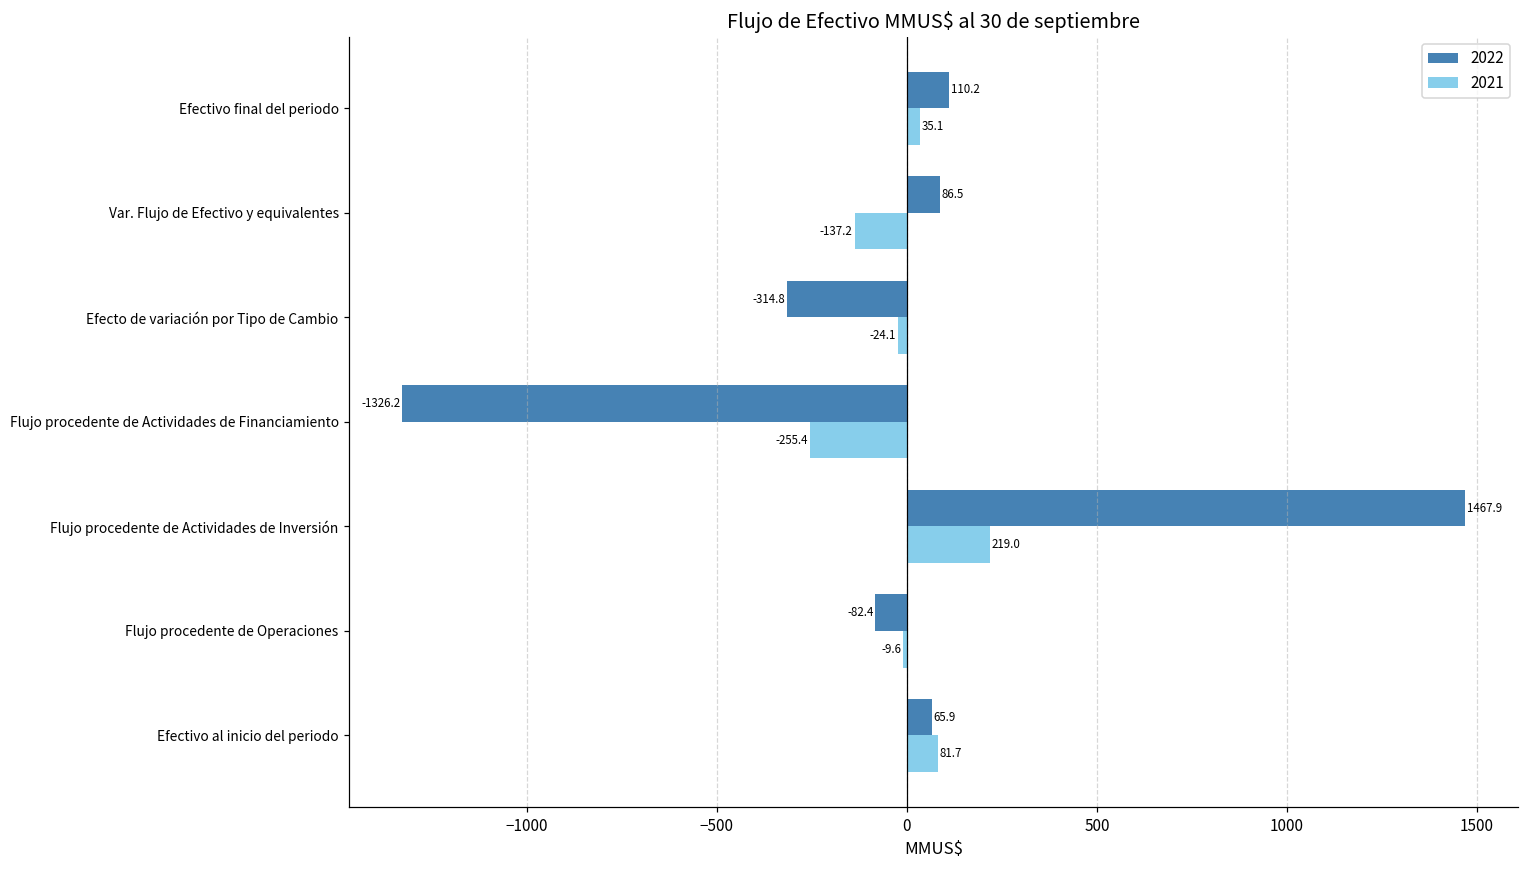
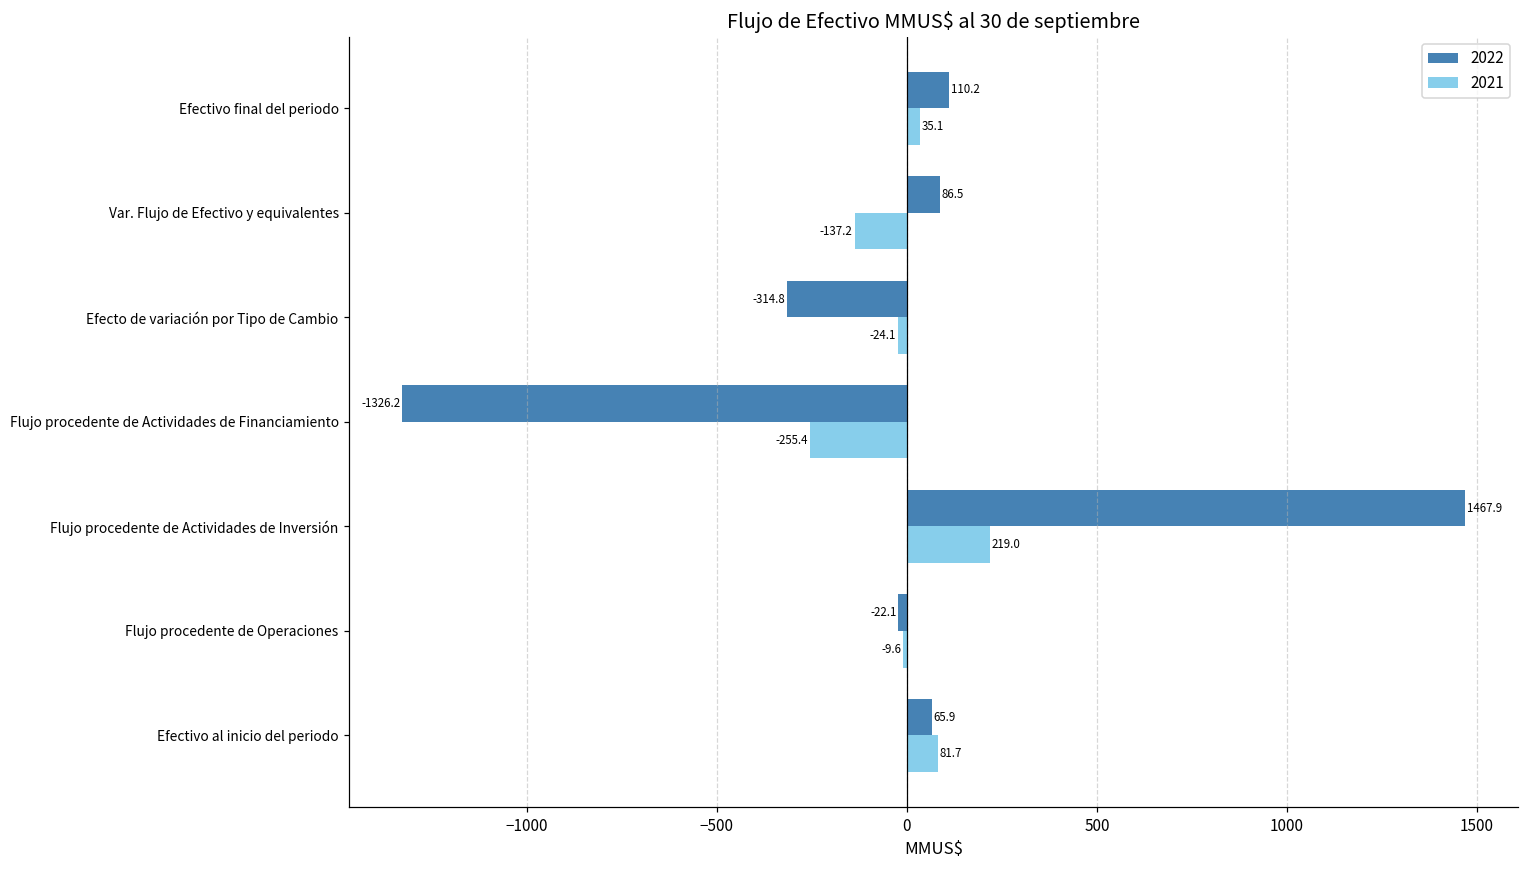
2022, Flujo procedente de Operaciones: -82.4 -> -22.1
